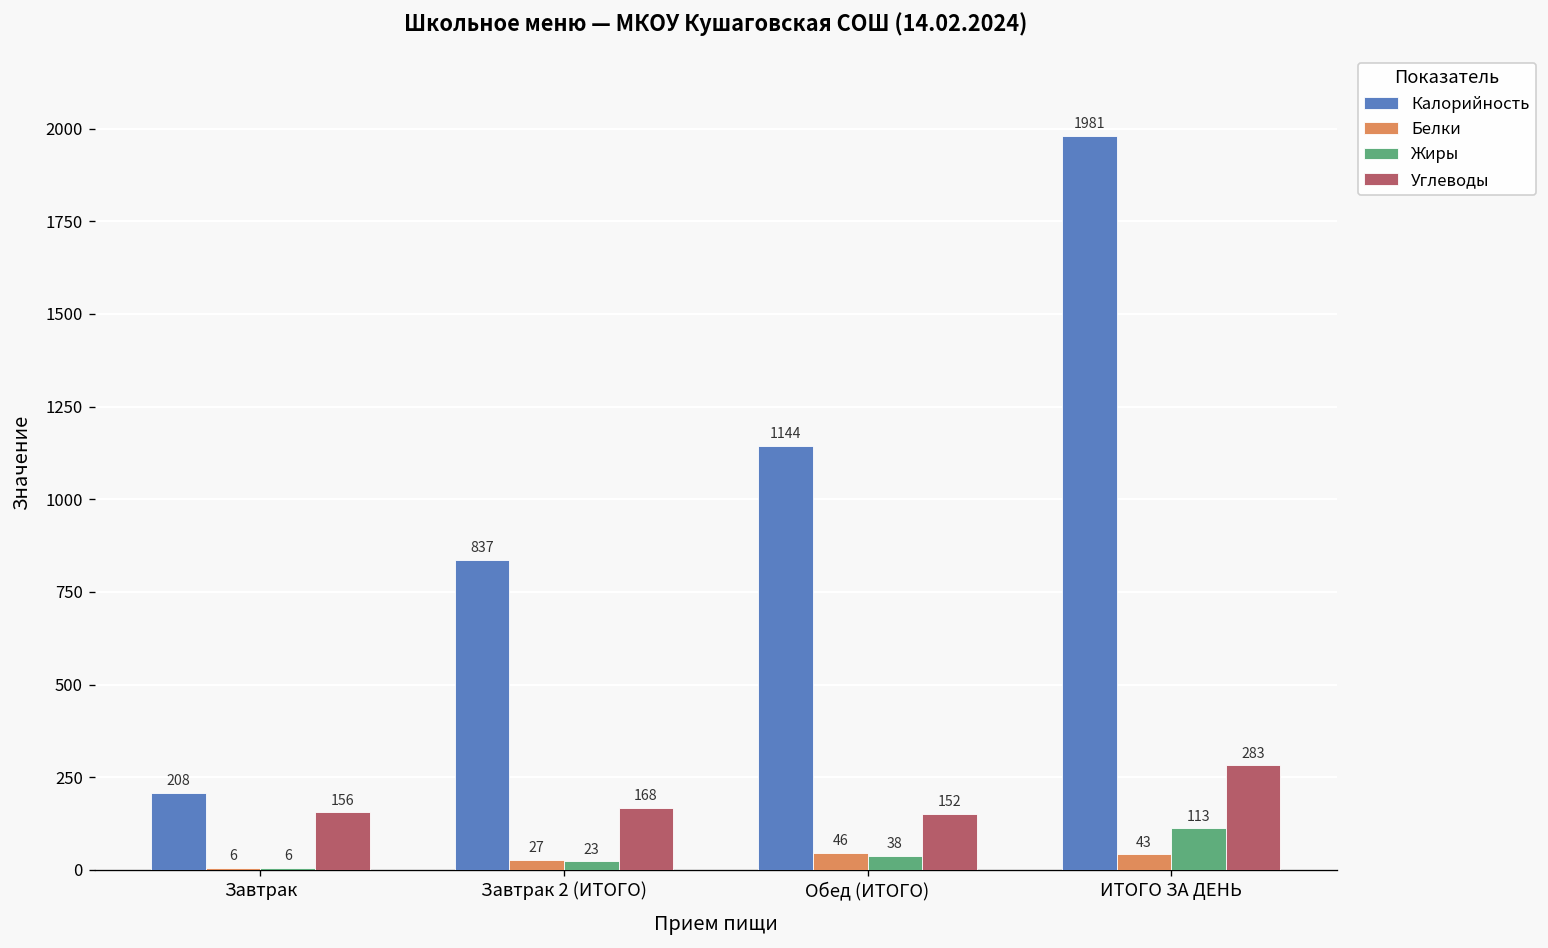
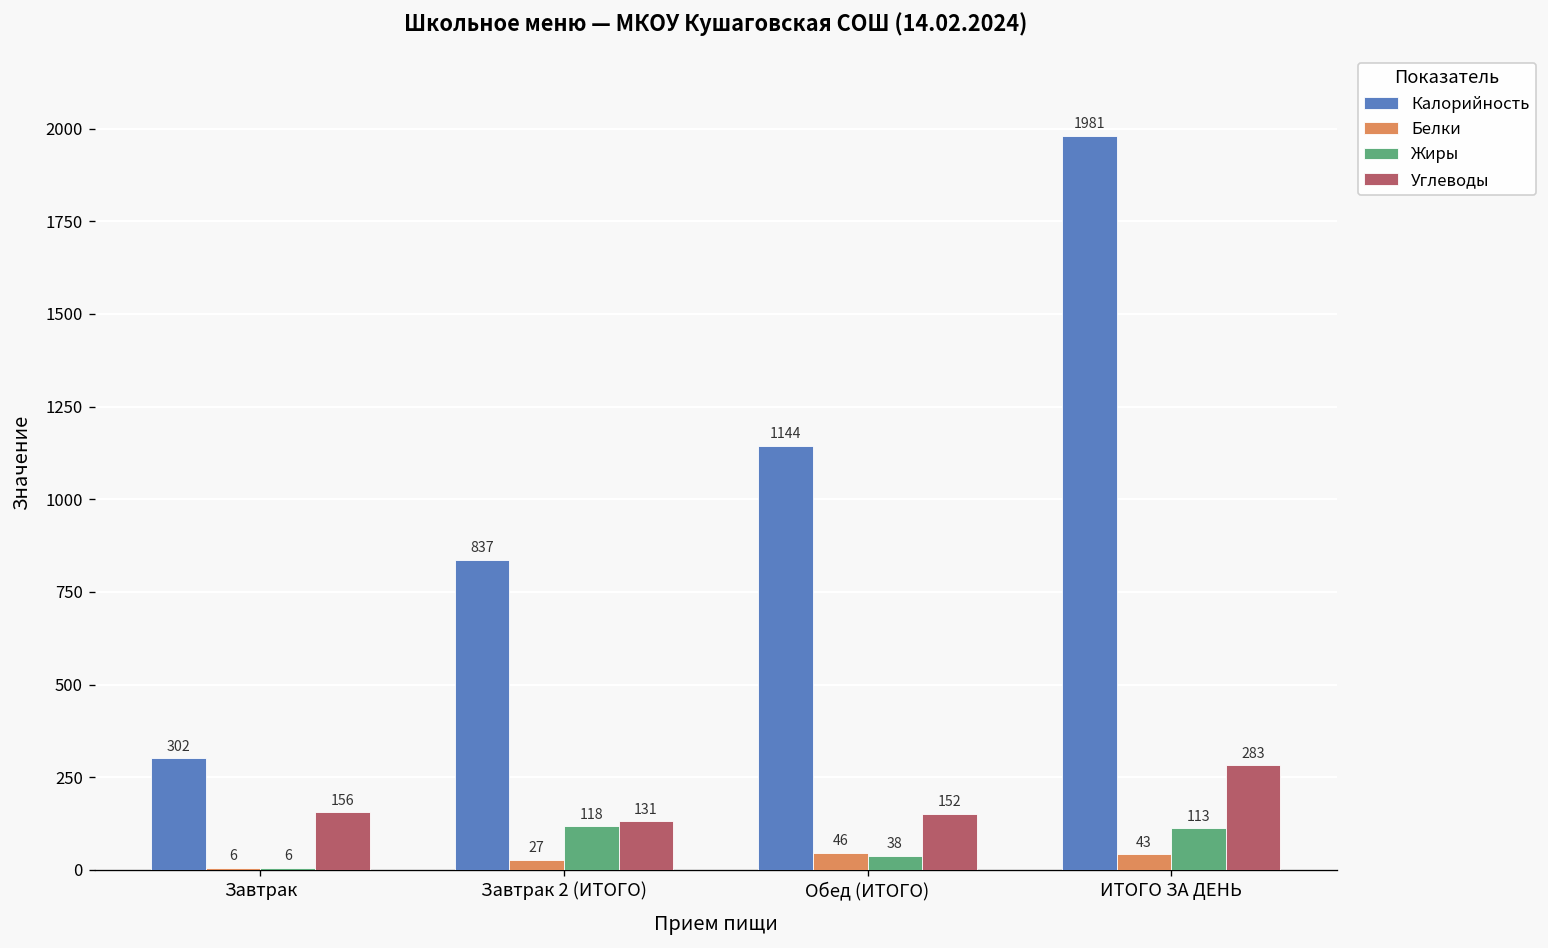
Калорийность, Завтрак: 208 -> 302
Жиры, Завтрак 2 (ИТОГО): 23 -> 118
Углеводы, Завтрак 2 (ИТОГО): 168 -> 131
